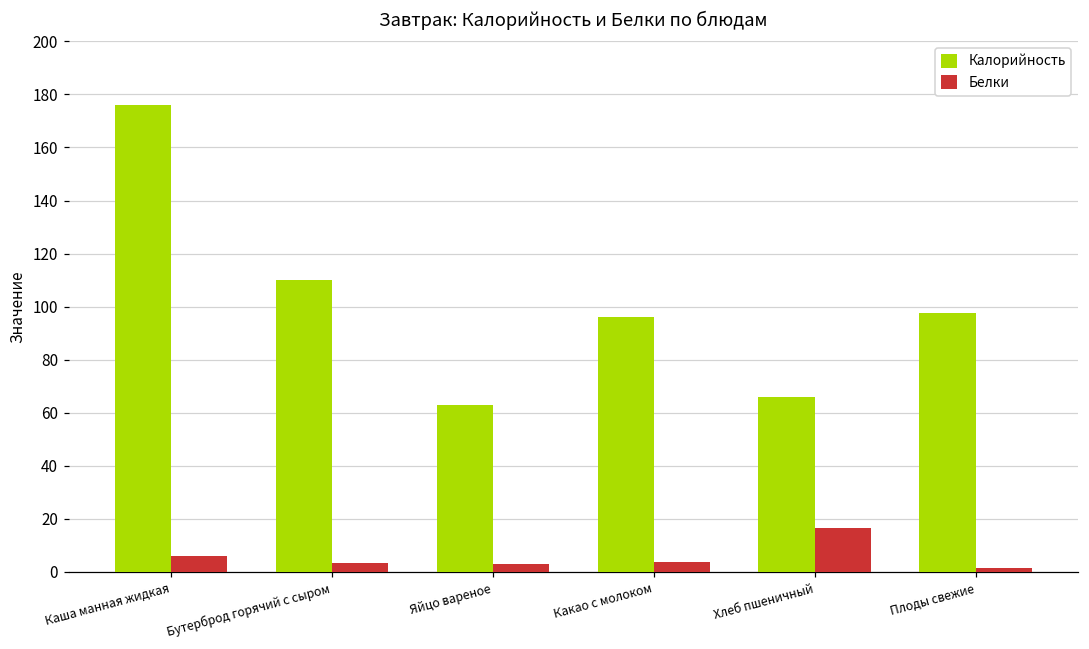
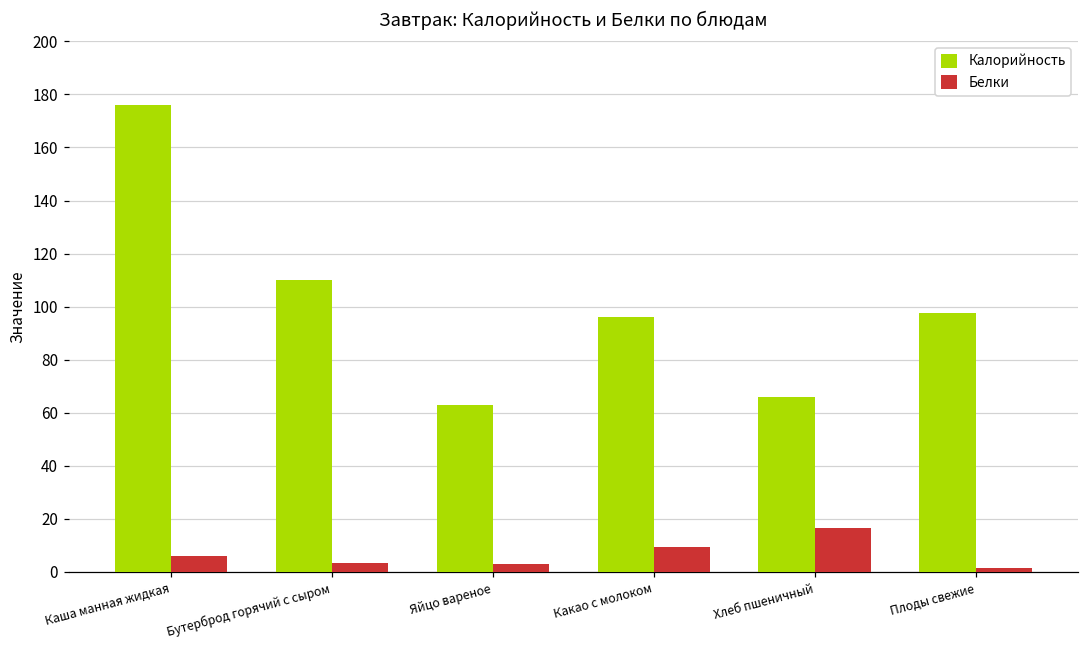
Белки, Какао с молоком: 4 -> 10
